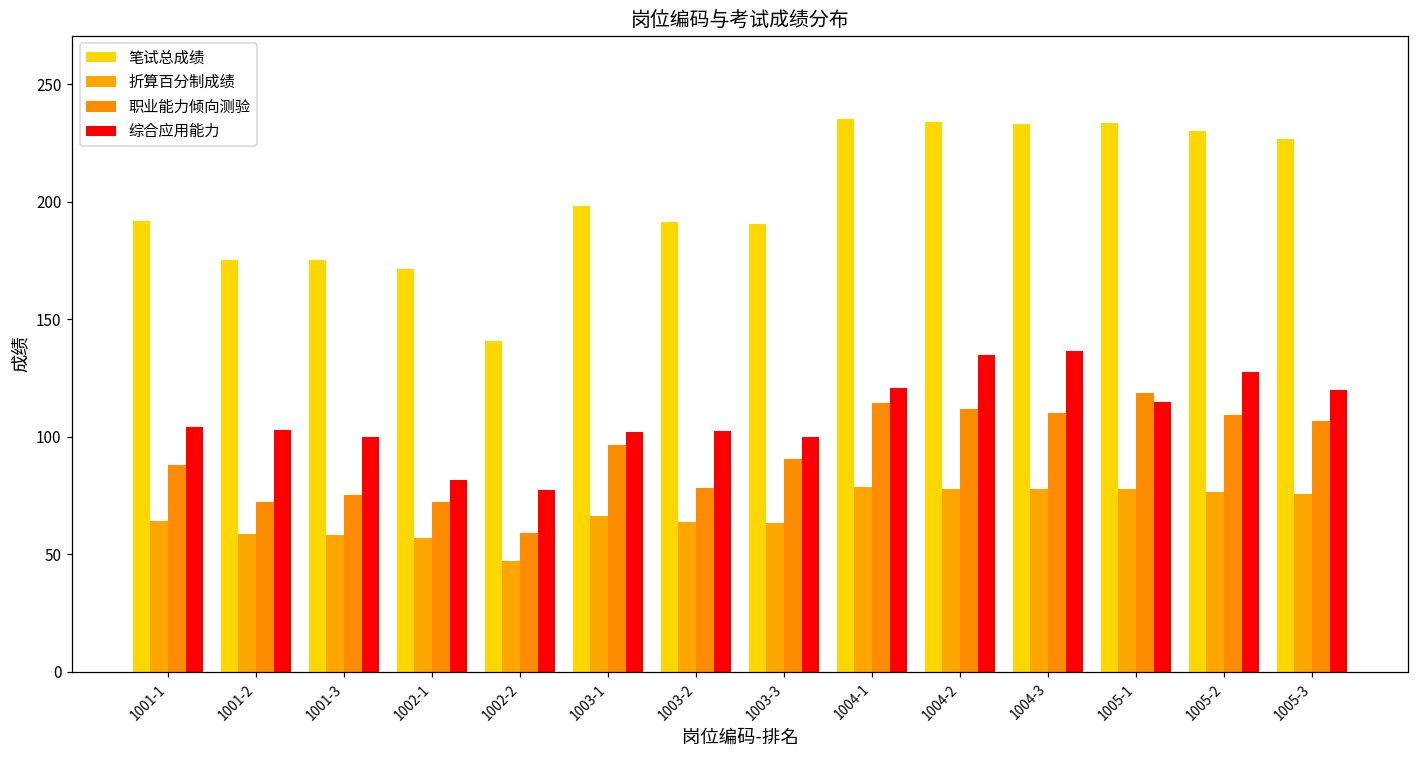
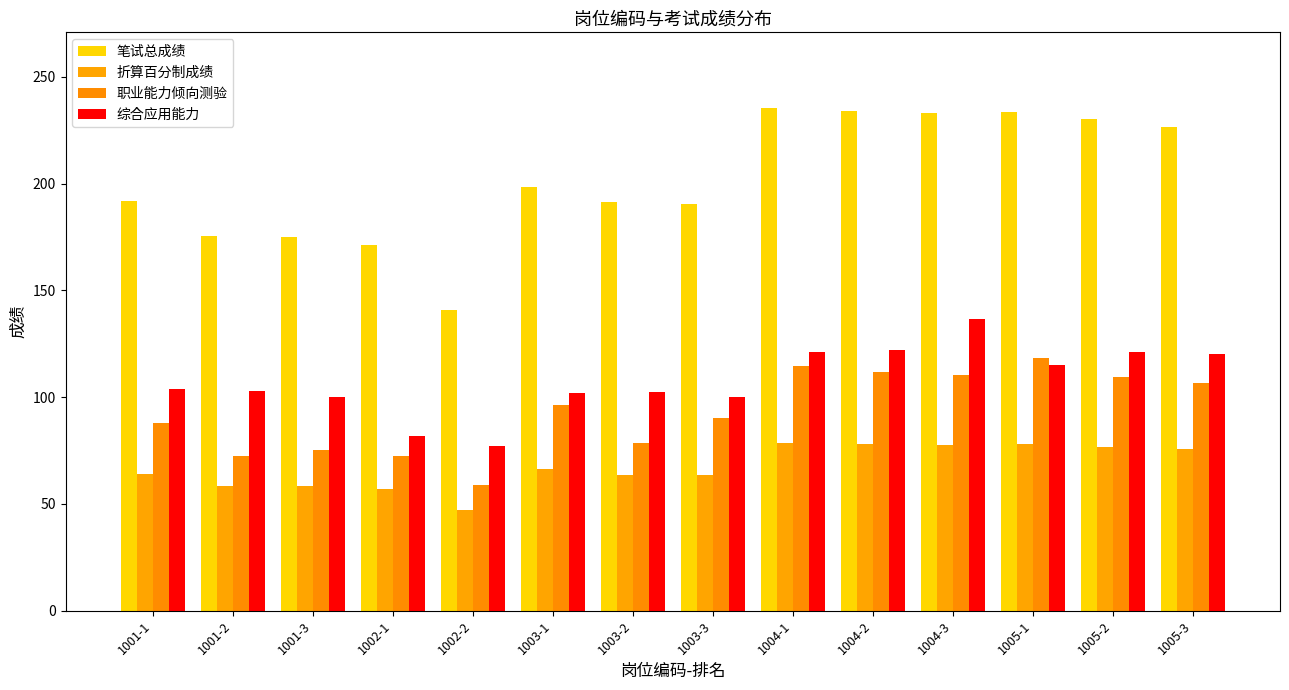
综合应用能力, 1004-2: 135 -> 122
综合应用能力, 1005-2: 128 -> 121
